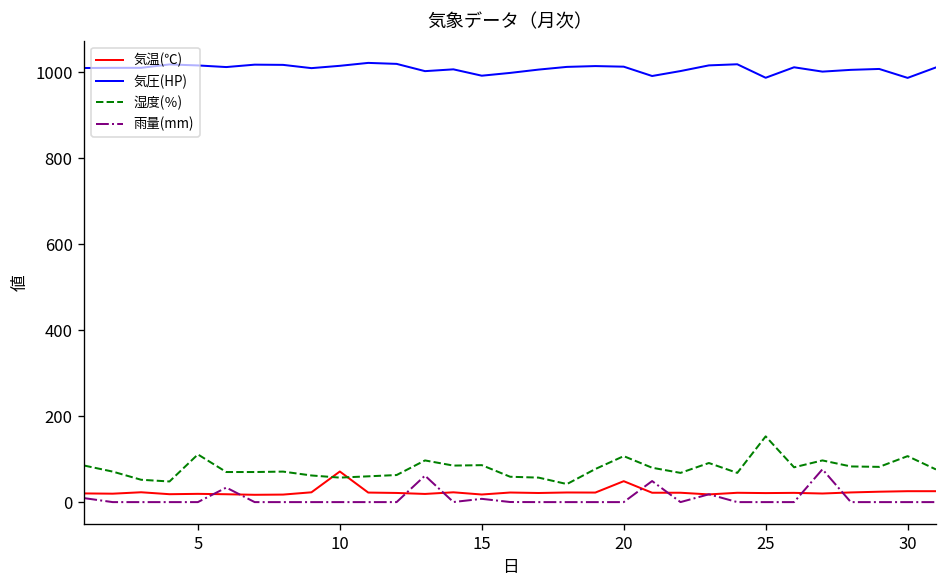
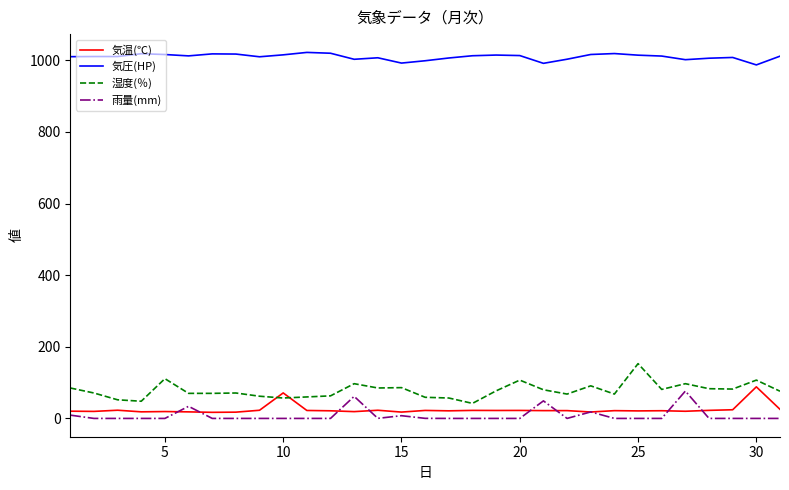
気温(℃), 20: 50 -> 20
気圧(HP), 25: 990 -> 1010
気温(℃), 30: 30 -> 90
